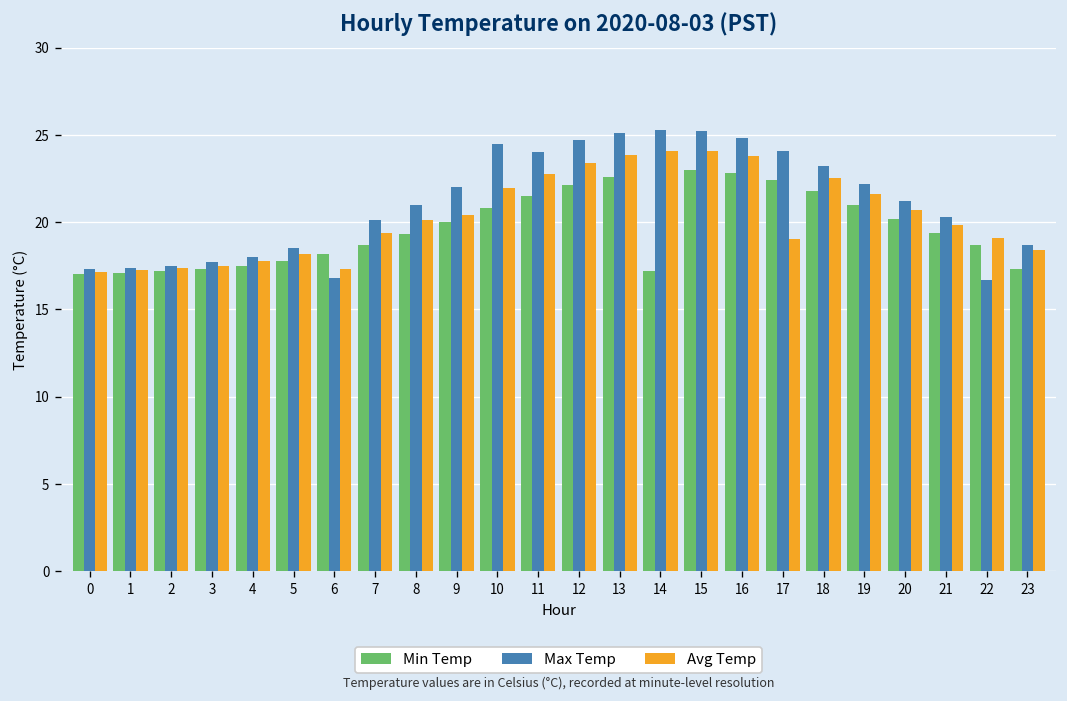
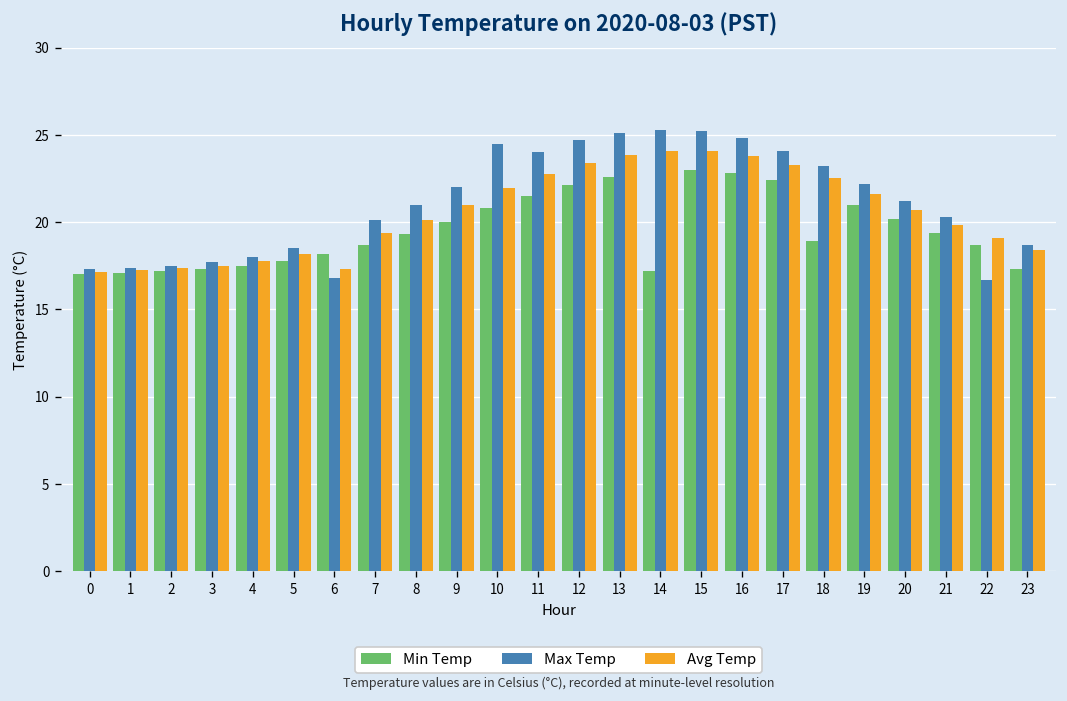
Avg Temp, 9: 20.4 -> 21.0
Avg Temp, 17: 19.1 -> 23.3
Min Temp, 18: 21.8 -> 18.9
